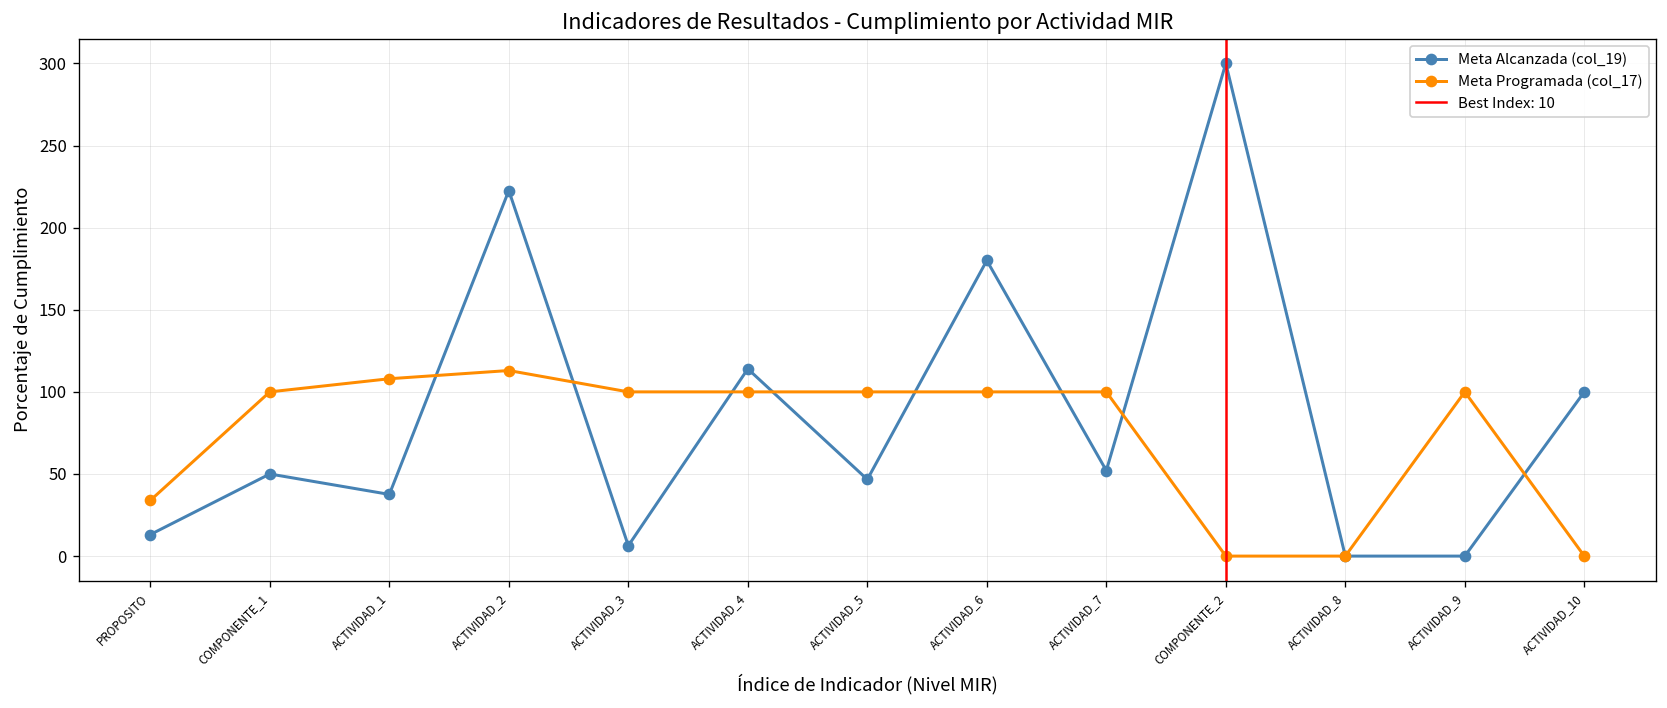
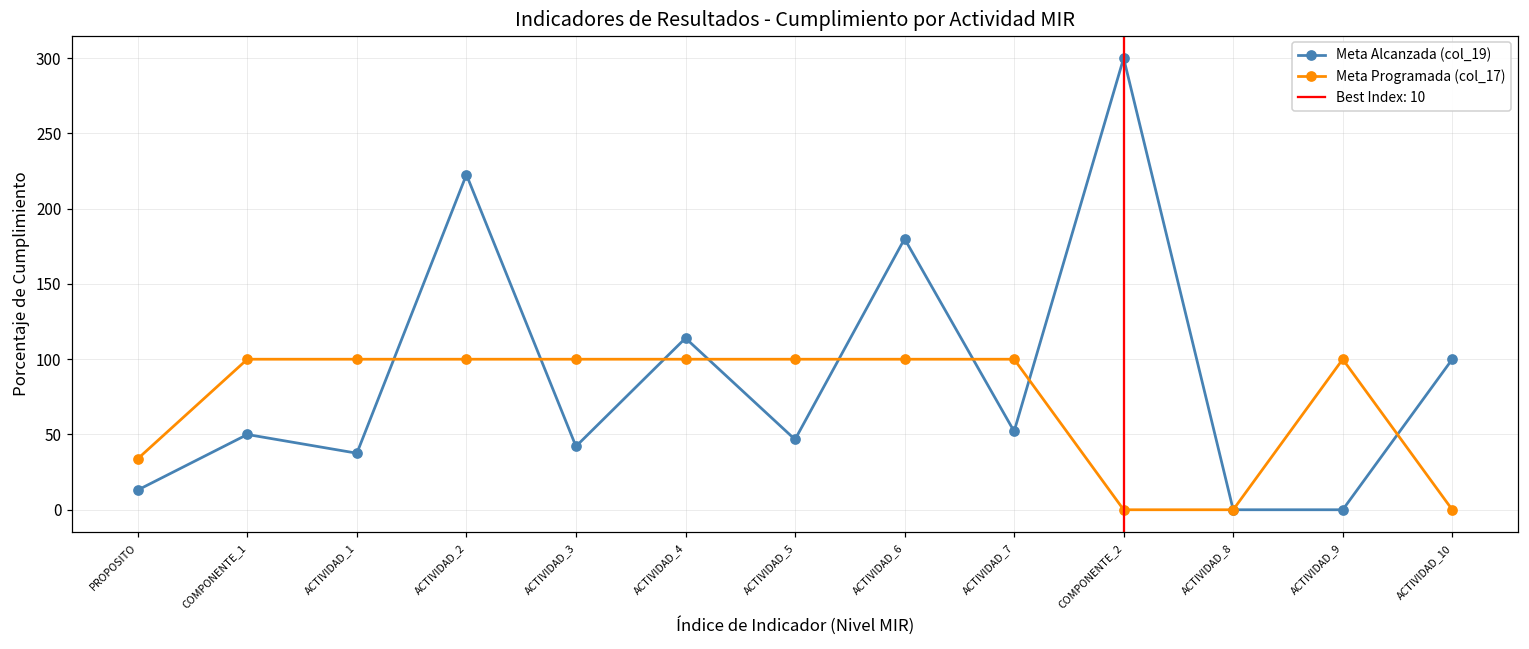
Meta Programada (col_17), ACTIVIDAD_1: 108 -> 100
Meta Programada (col_17), ACTIVIDAD_2: 113 -> 100
Meta Alcanzada (col_19), ACTIVIDAD_3: 6 -> 42
